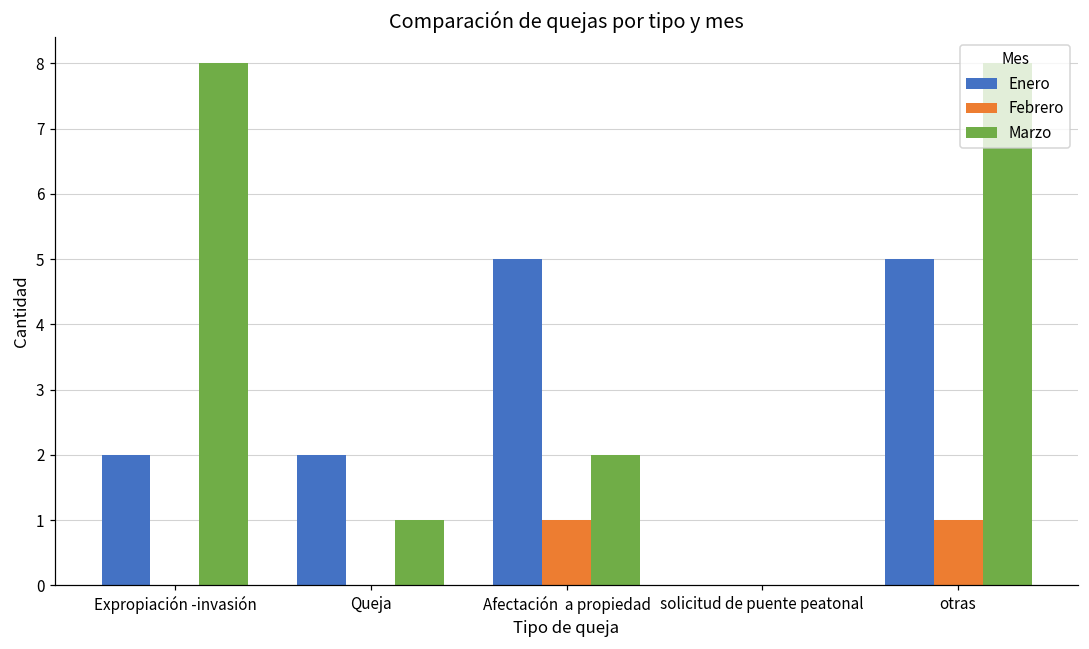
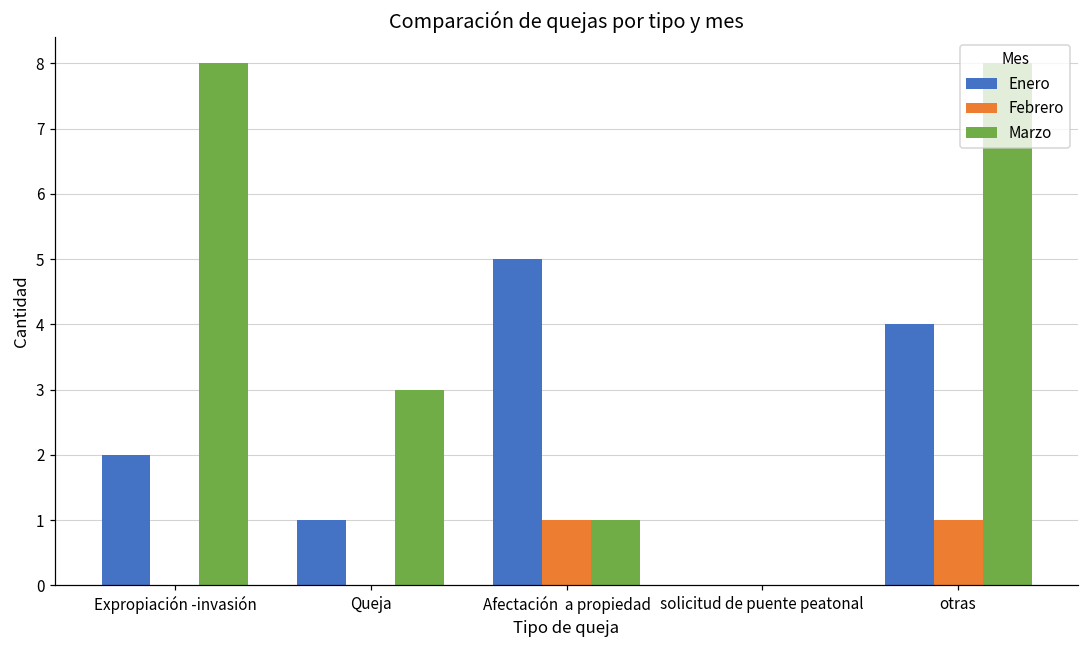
Enero, Queja: 2 -> 1
Marzo, Queja: 1 -> 3
Marzo, Afectación a propiedad: 2 -> 1
Enero, otras: 5 -> 4
